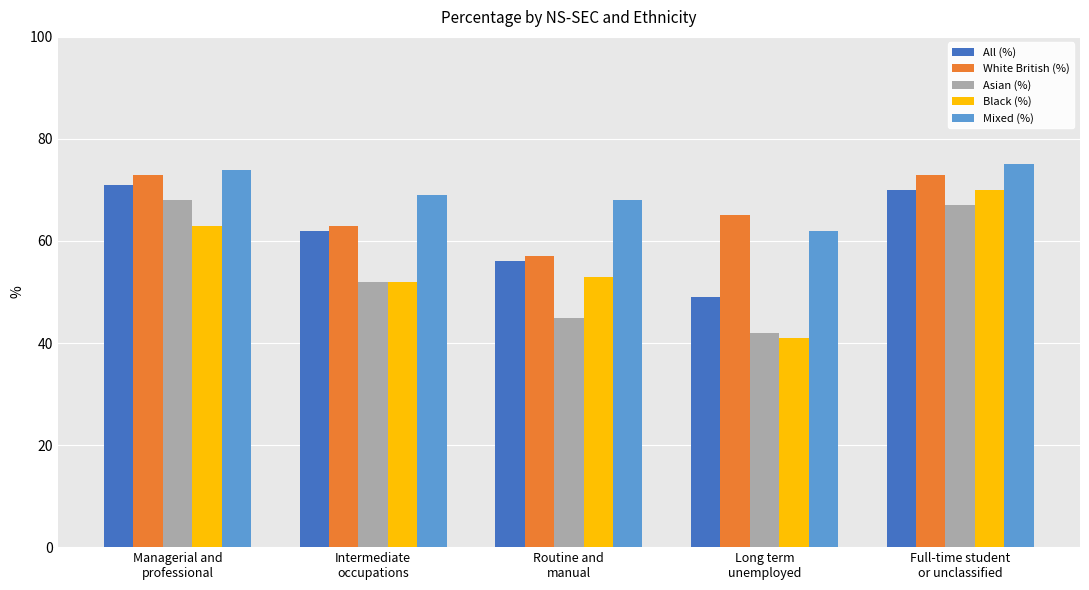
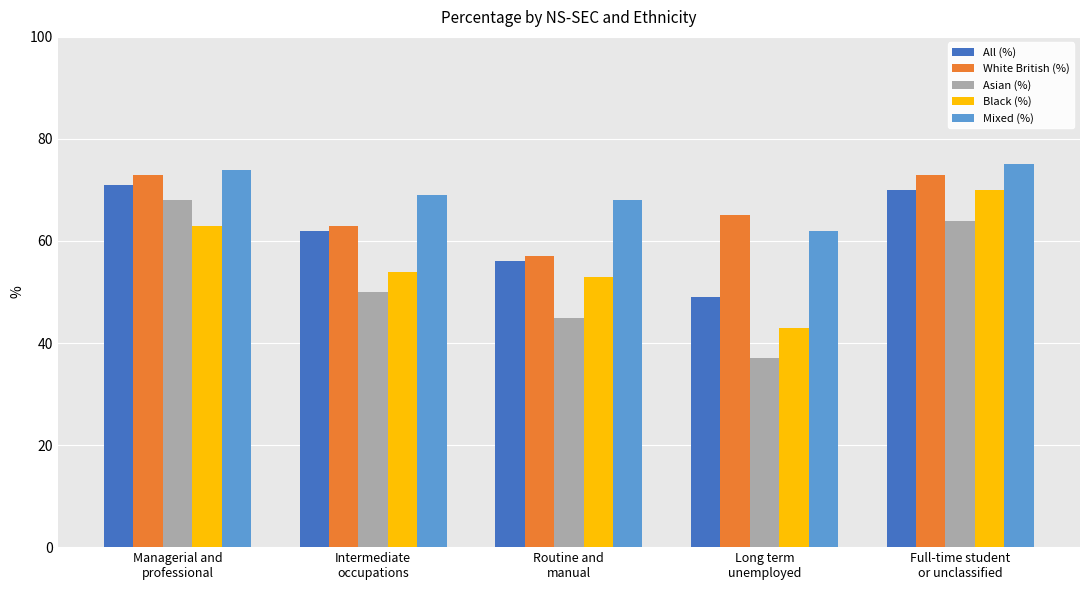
Asian (%), Intermediate occupations: 52 -> 50
Black (%), Intermediate occupations: 52 -> 54
Asian (%), Long term unemployed: 42 -> 37
Black (%), Long term unemployed: 41 -> 43
Asian (%), Full-time student or unclassified: 67 -> 64
